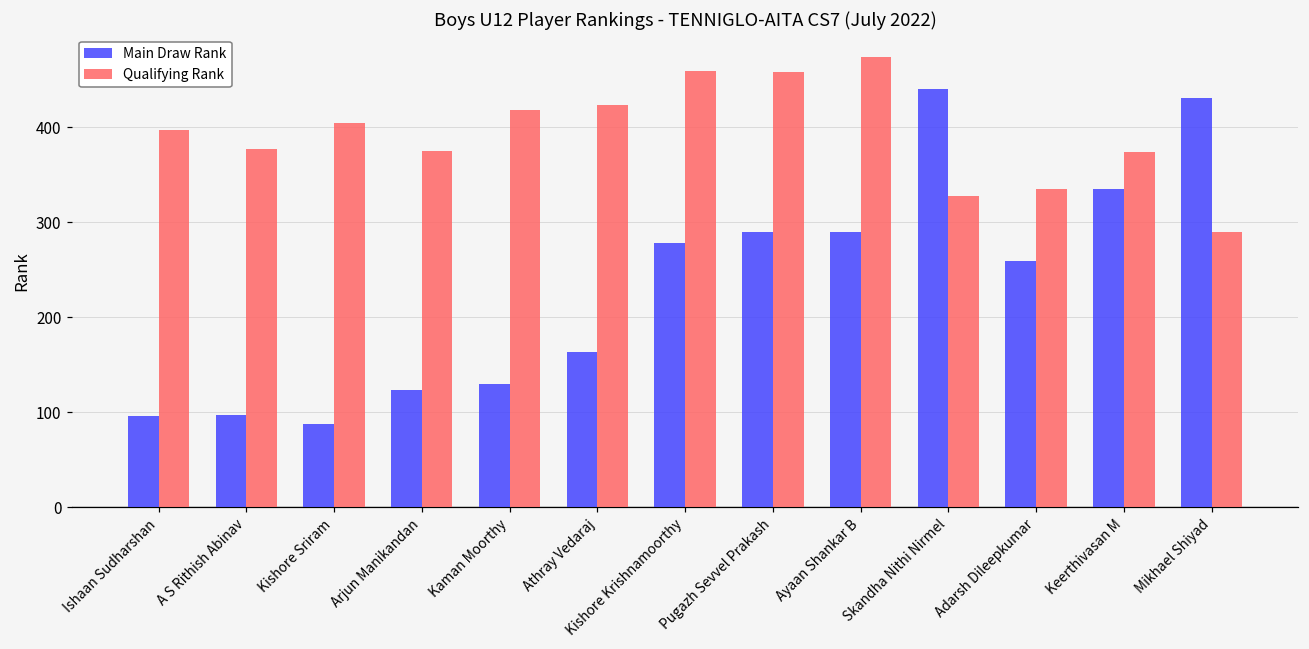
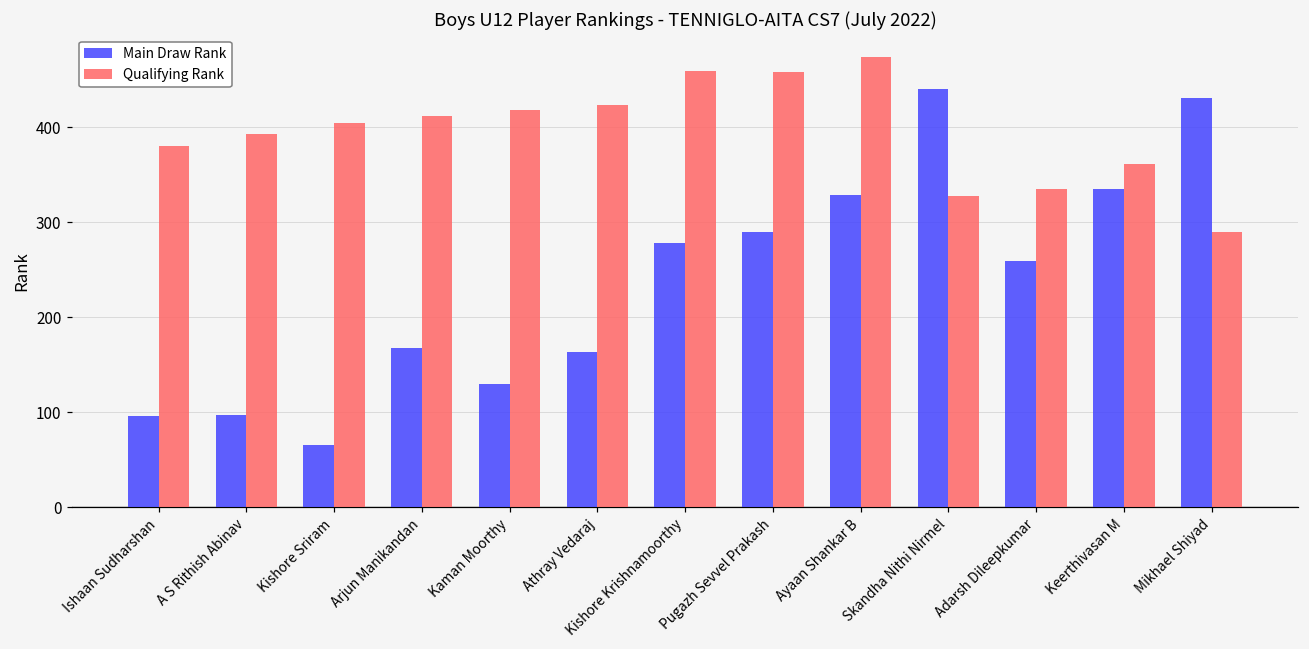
Qualifying Rank, Ishaan Sudharshan: 400 -> 380
Qualifying Rank, A S Rithish Abinav: 380 -> 390
Main Draw Rank, Kishore Sriram: 90 -> 70
Main Draw Rank, Arjun Manikandan: 120 -> 170
Qualifying Rank, Arjun Manikandan: 380 -> 410
Main Draw Rank, Ayaan Shankar B: 290 -> 330
Qualifying Rank, Keerthivasan M: 370 -> 360
